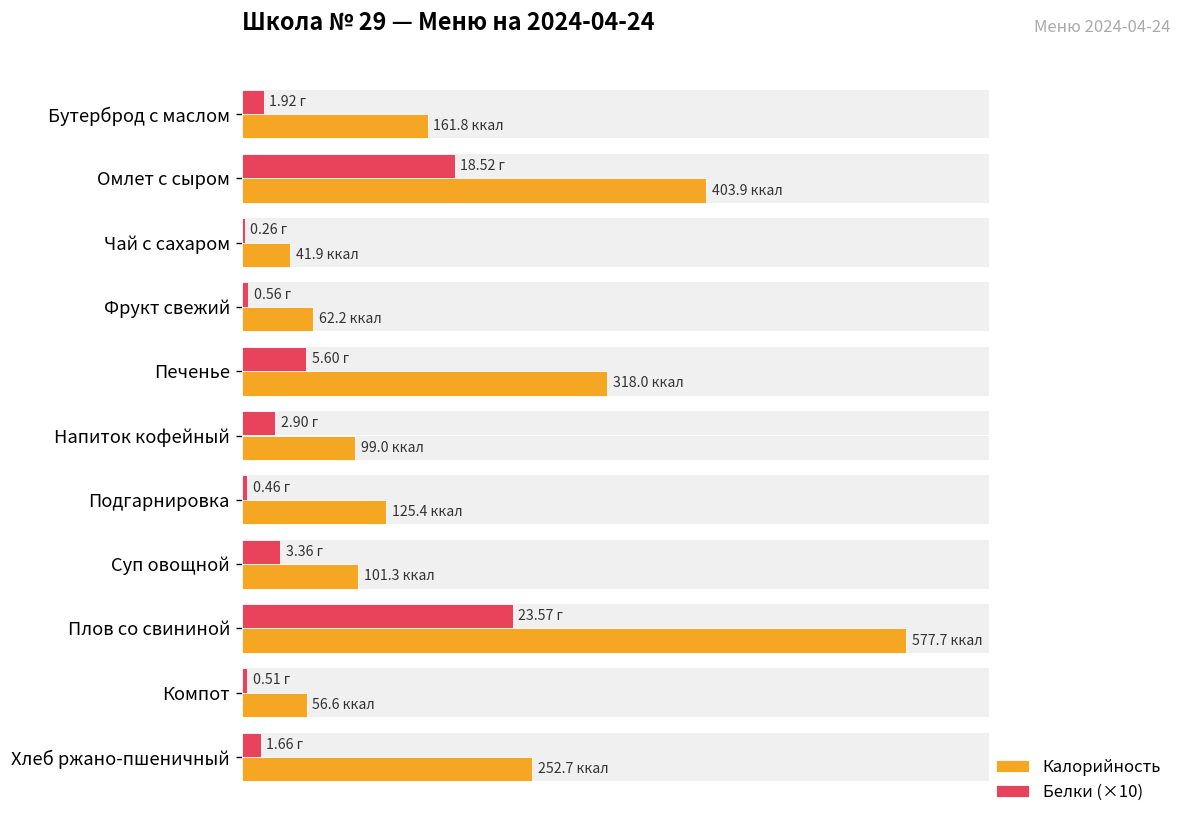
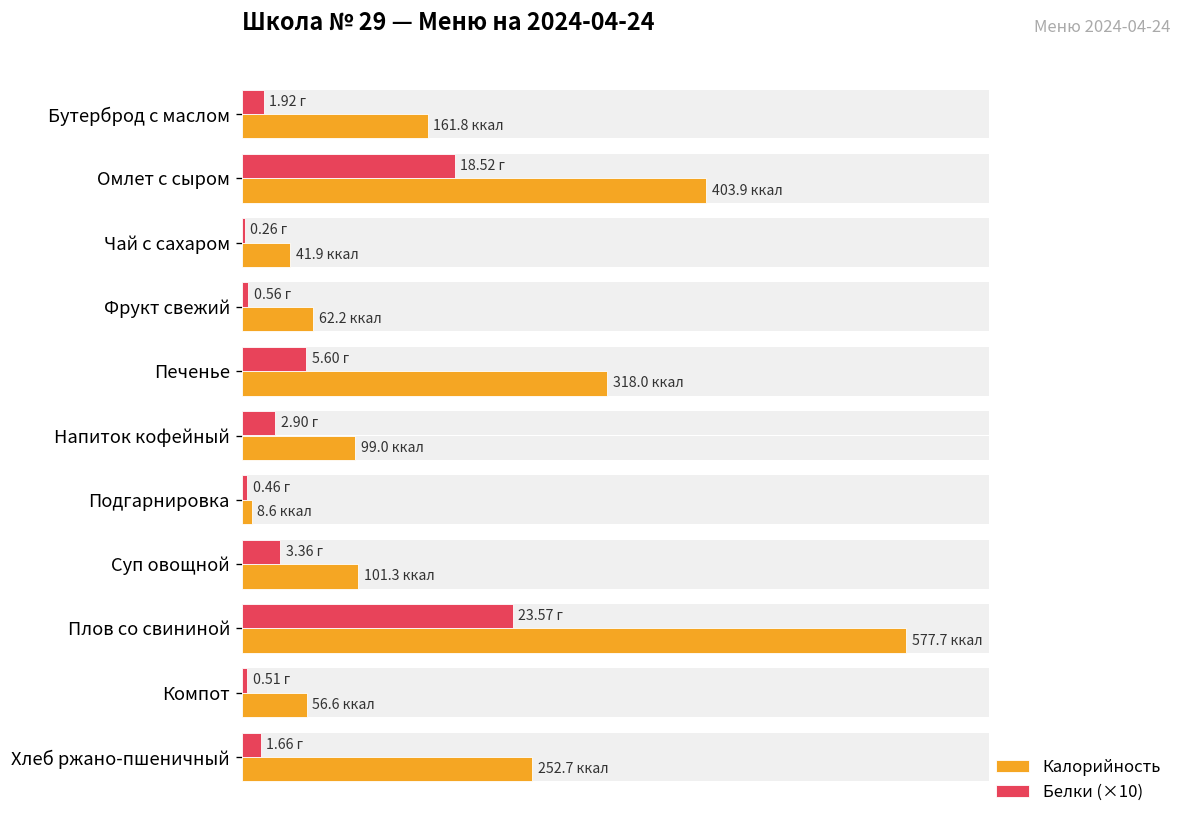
Калорийность, Подгарнировка: 125.4 -> 8.6
